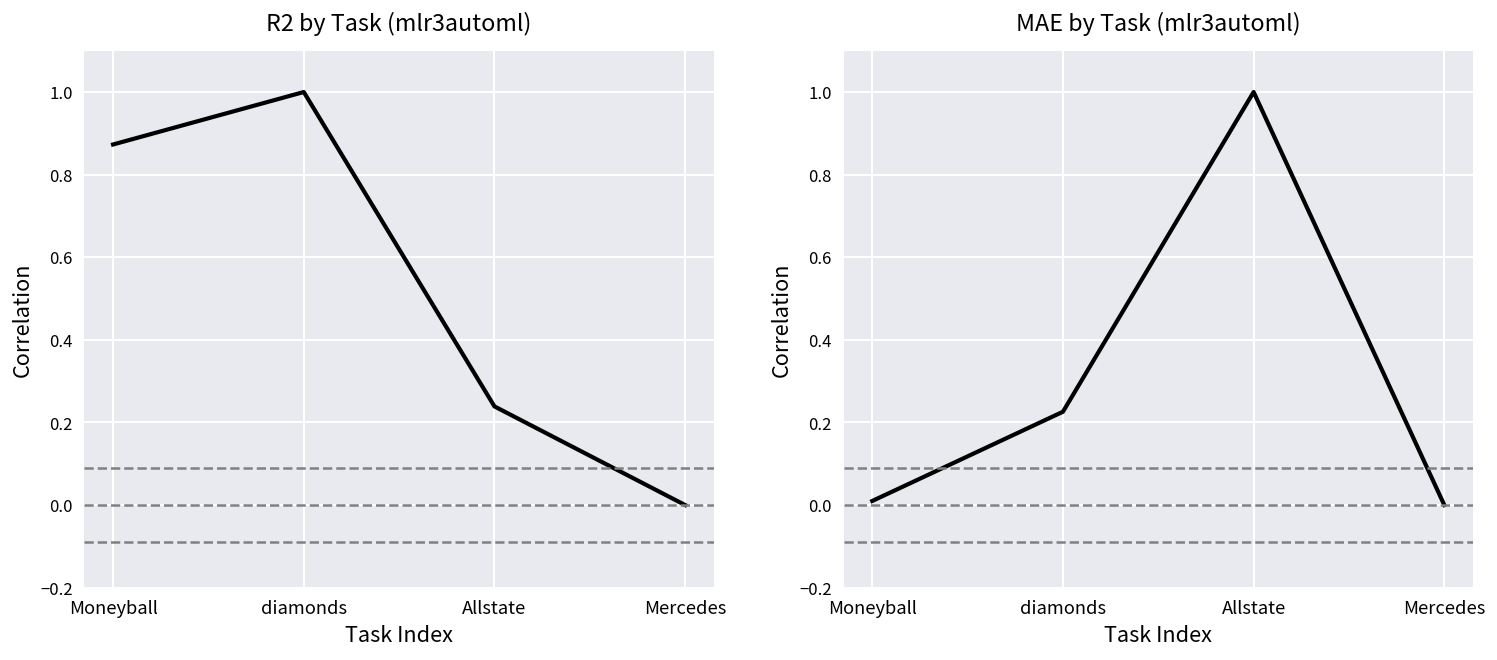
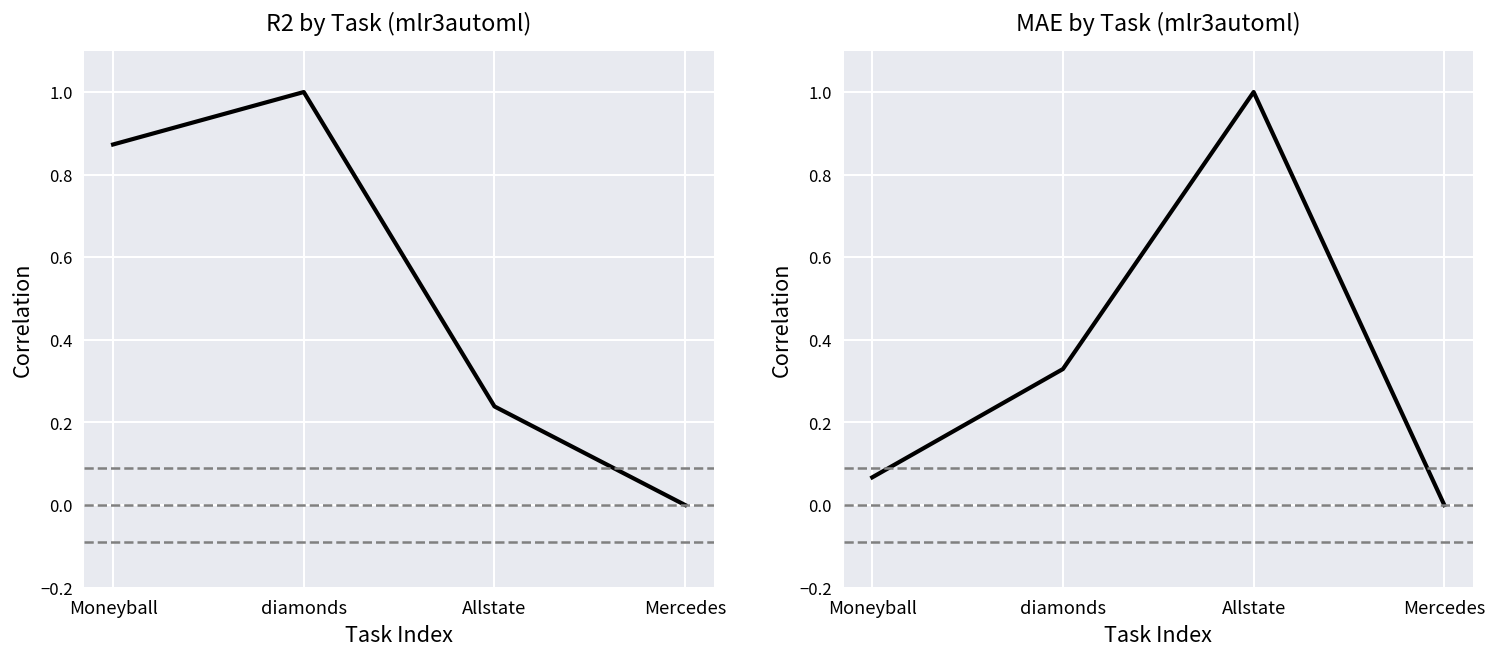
MAE by Task (mlr3automl), Moneyball: 0.01 -> 0.07
MAE by Task (mlr3automl), diamonds: 0.23 -> 0.33
